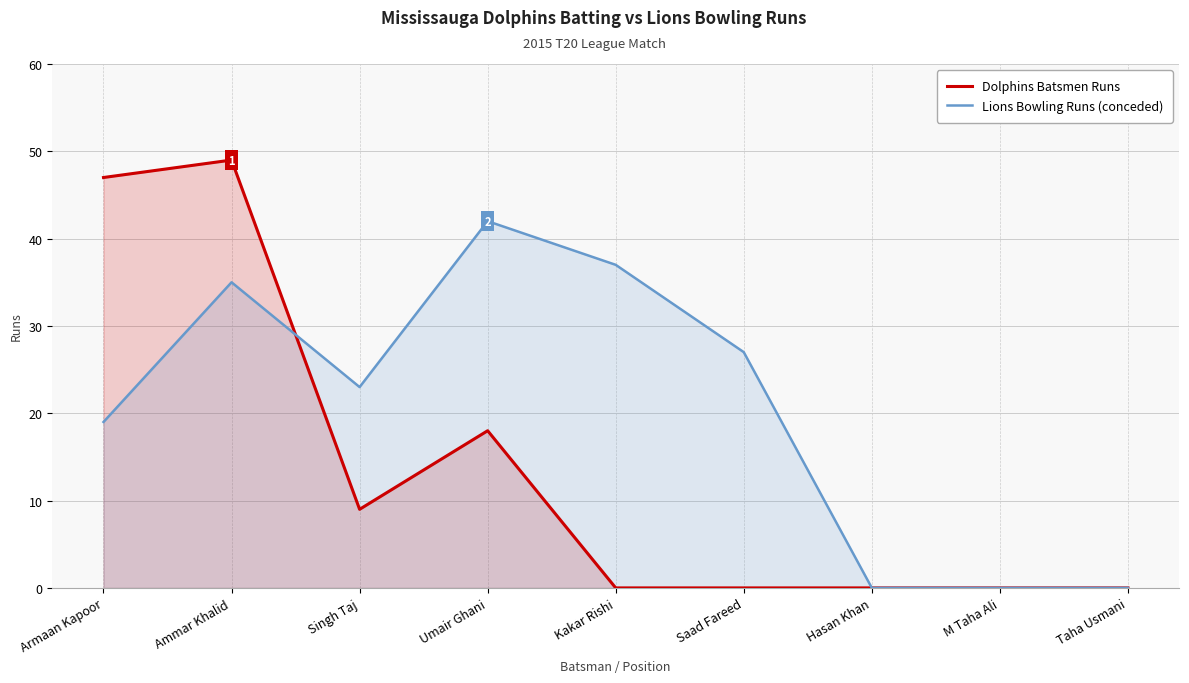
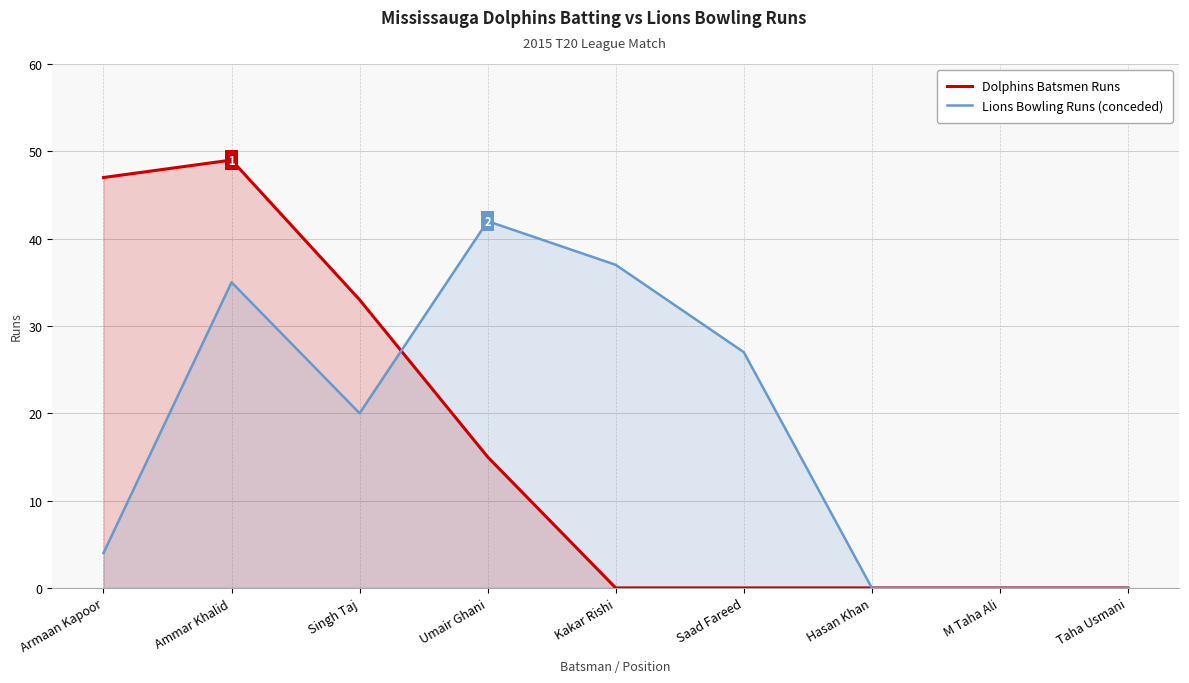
Lions Bowling Runs (conceded), Armaan Kapoor: 19 -> 4
Dolphins Batsmen Runs, Singh Taj: 9 -> 33
Lions Bowling Runs (conceded), Singh Taj: 23 -> 20
Dolphins Batsmen Runs, Umair Ghani: 18 -> 15
